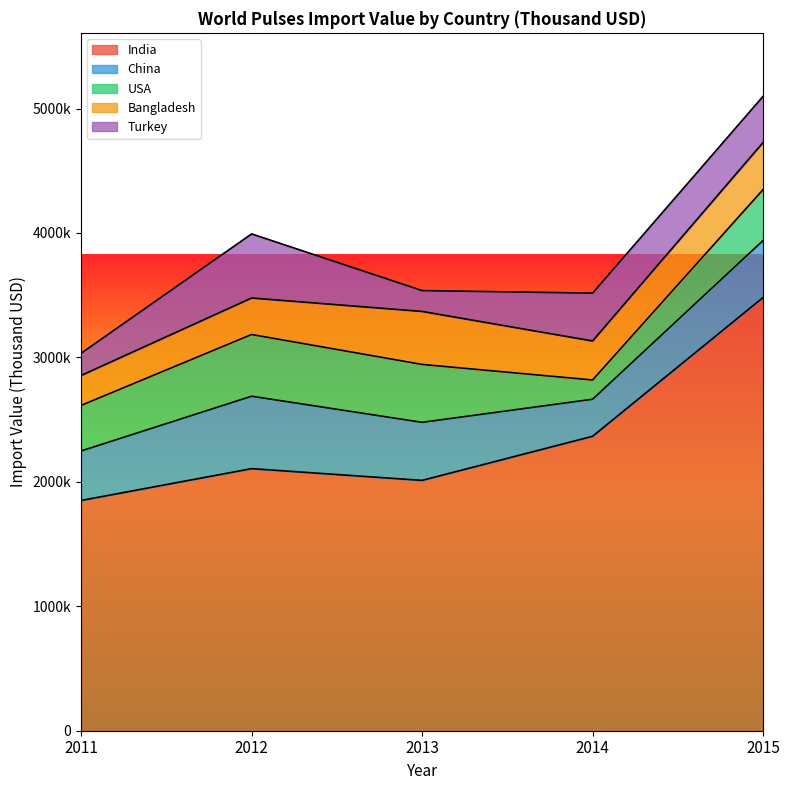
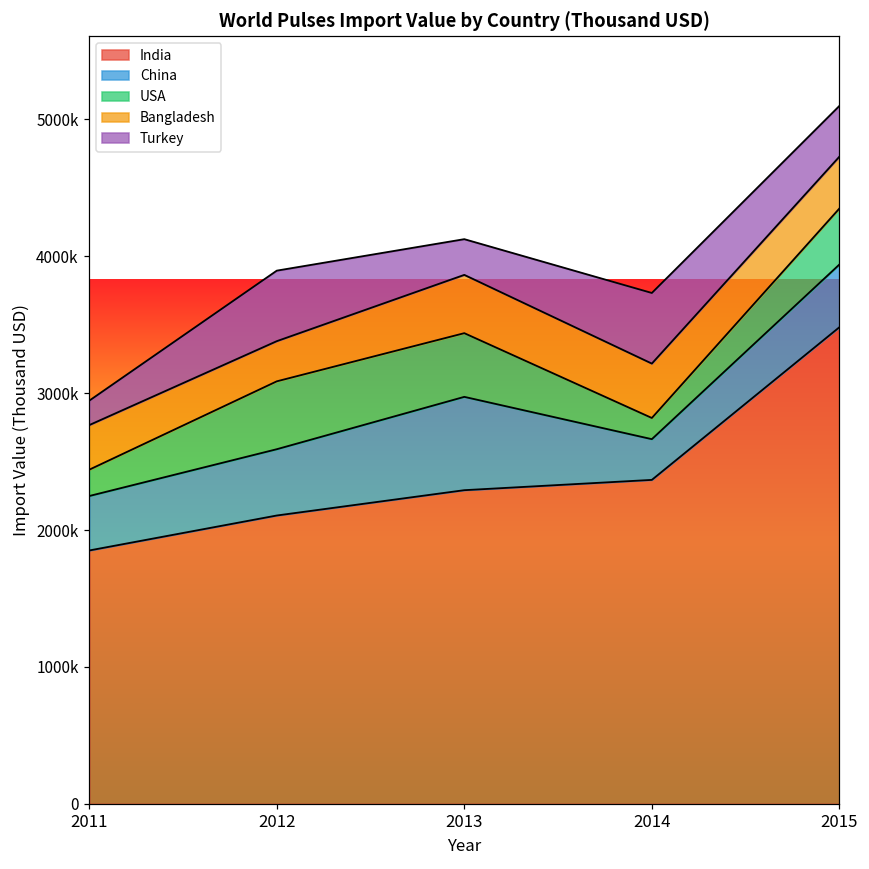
USA, 2011: 370000 -> 190000
Bangladesh, 2011: 240000 -> 330000
China, 2012: 580000 -> 480000
India, 2013: 2010000 -> 2290000
China, 2013: 470000 -> 680000
Turkey, 2013: 170000 -> 260000
Bangladesh, 2014: 310000 -> 400000
Turkey, 2014: 380000 -> 520000
